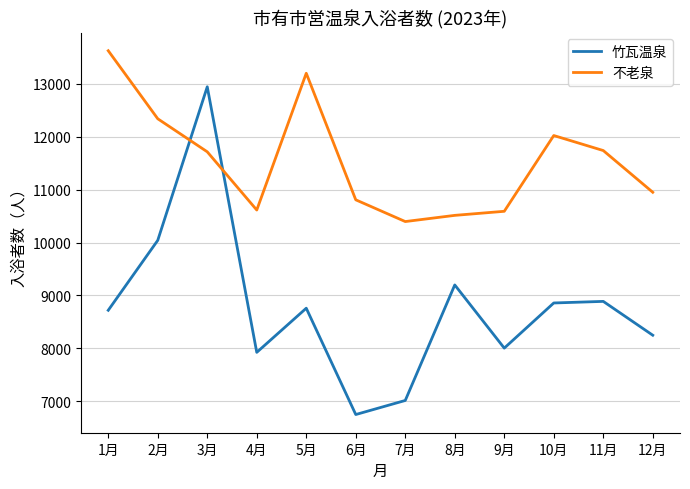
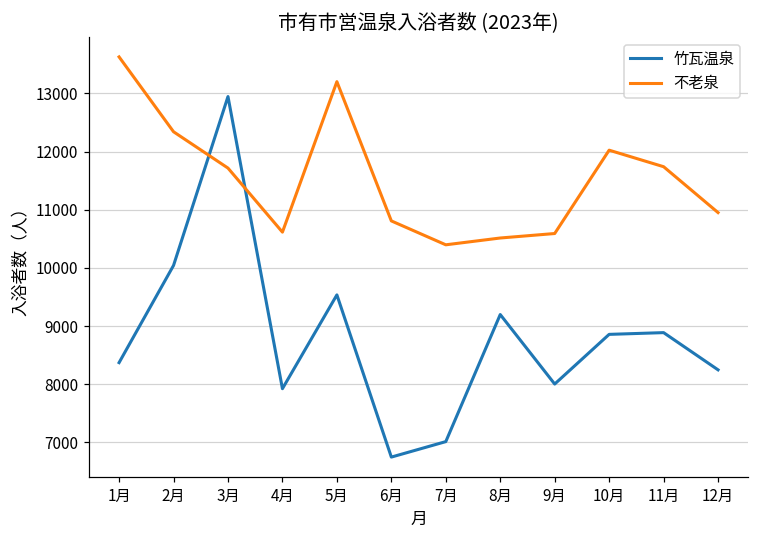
竹瓦温泉, 1月: 8700 -> 8400
竹瓦温泉, 5月: 8800 -> 9500
